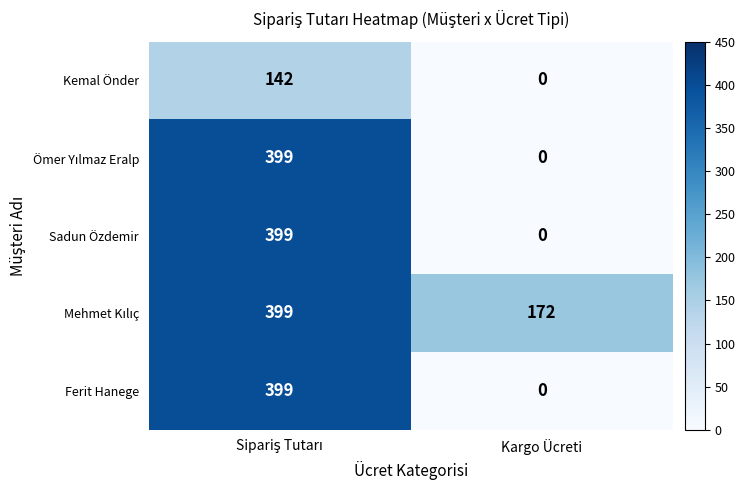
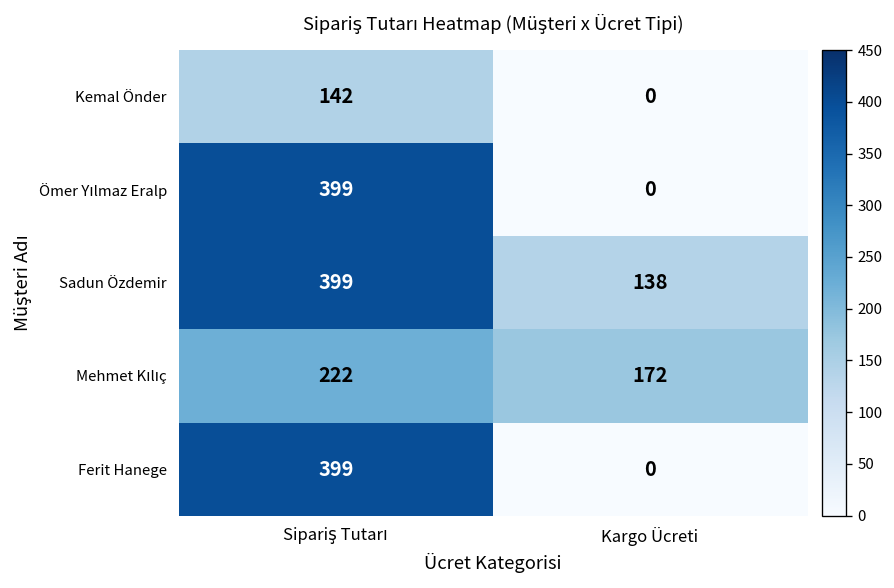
Sadun Özdemir, Kargo Ücreti: 0 -> 138
Mehmet Kılıç, Sipariş Tutarı: 399 -> 222
